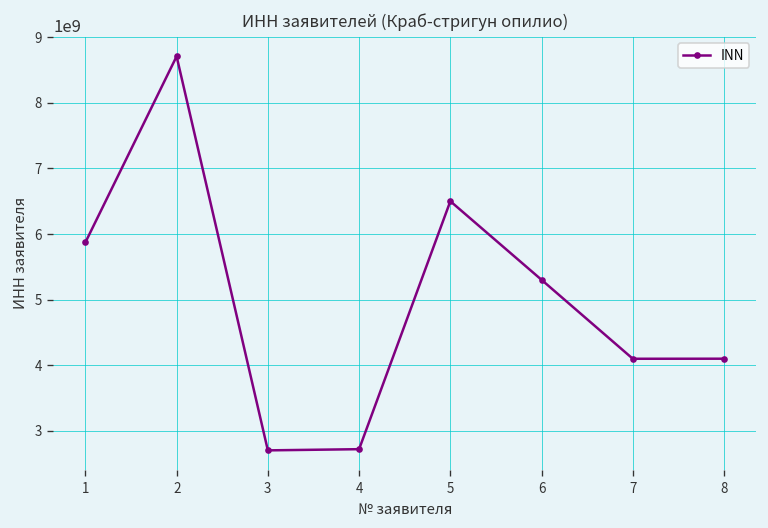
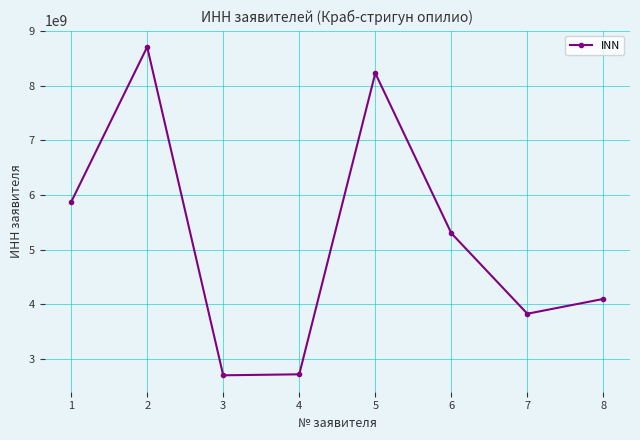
5: 6500000000 -> 8200000000
7: 4100000000 -> 3800000000
